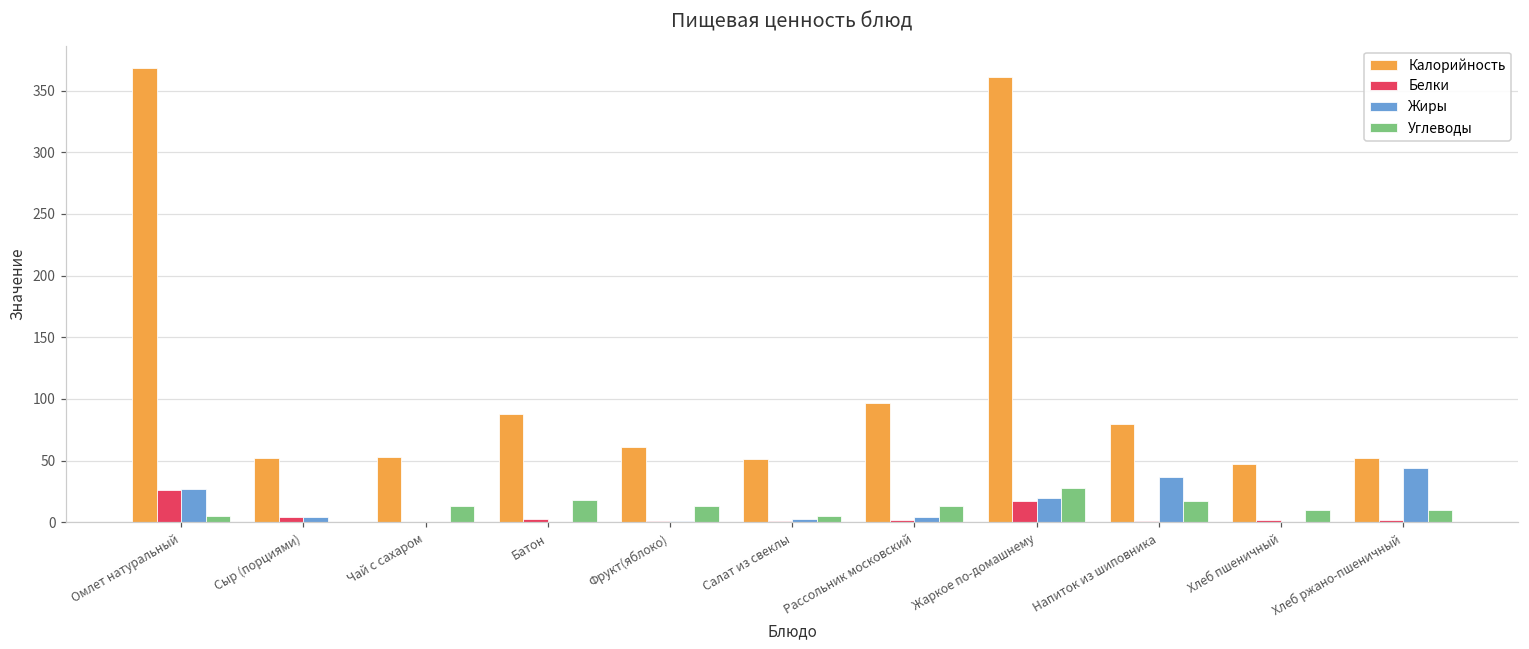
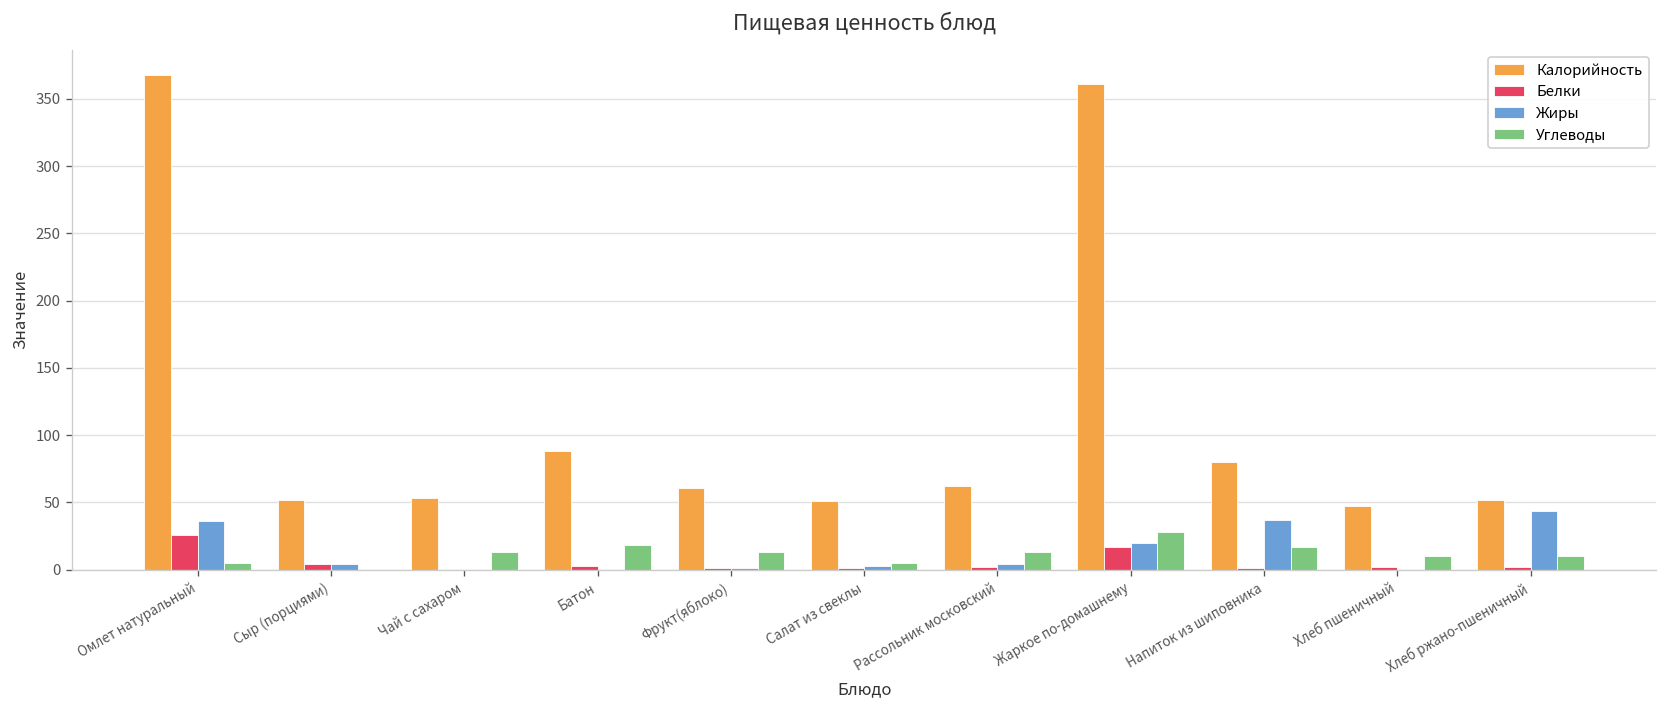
Жиры, Омлет натуральный: 27 -> 36
Калорийность, Рассольник московский: 97 -> 62
